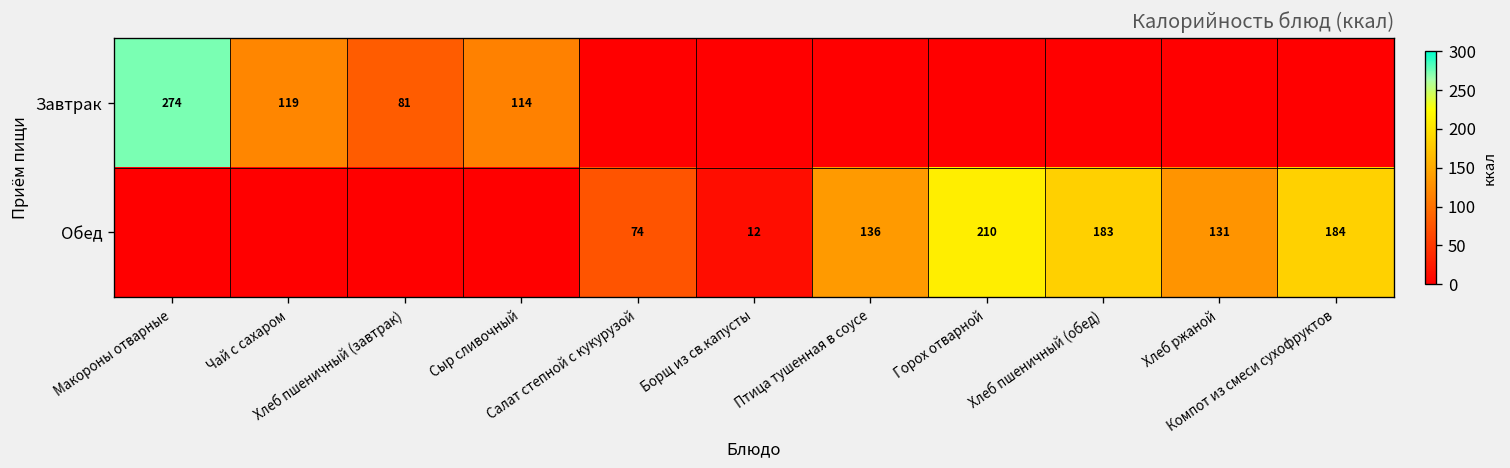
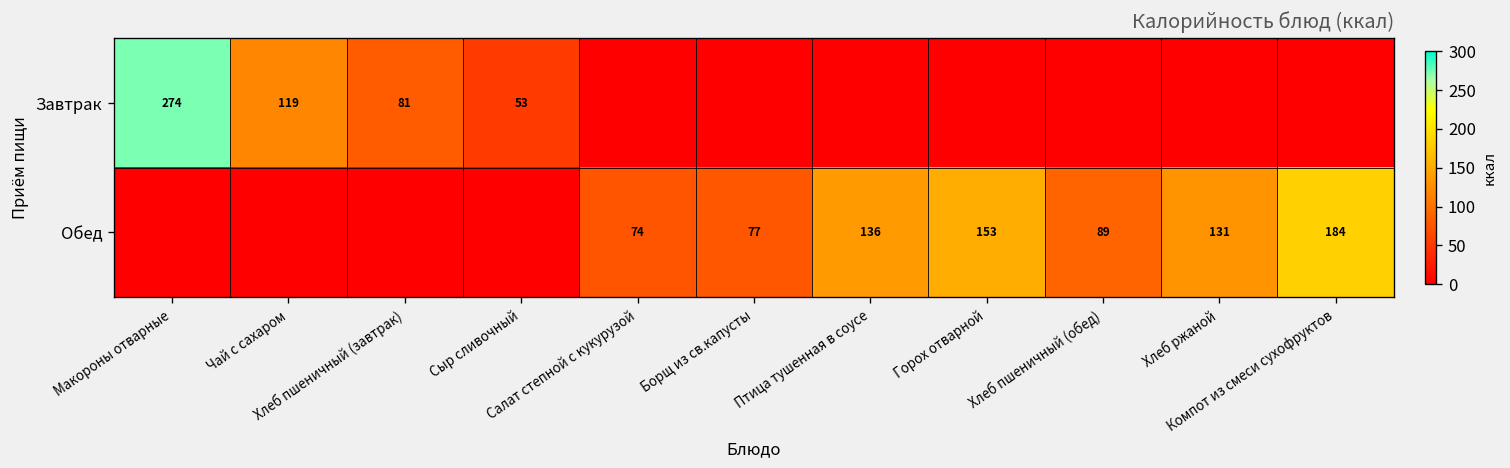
Завтрак, Сыр сливочный: 114 -> 53
Обед, Борщ из св.капусты: 12 -> 77
Обед, Горох отварной: 210 -> 153
Обед, Хлеб пшеничный (обед): 183 -> 89
